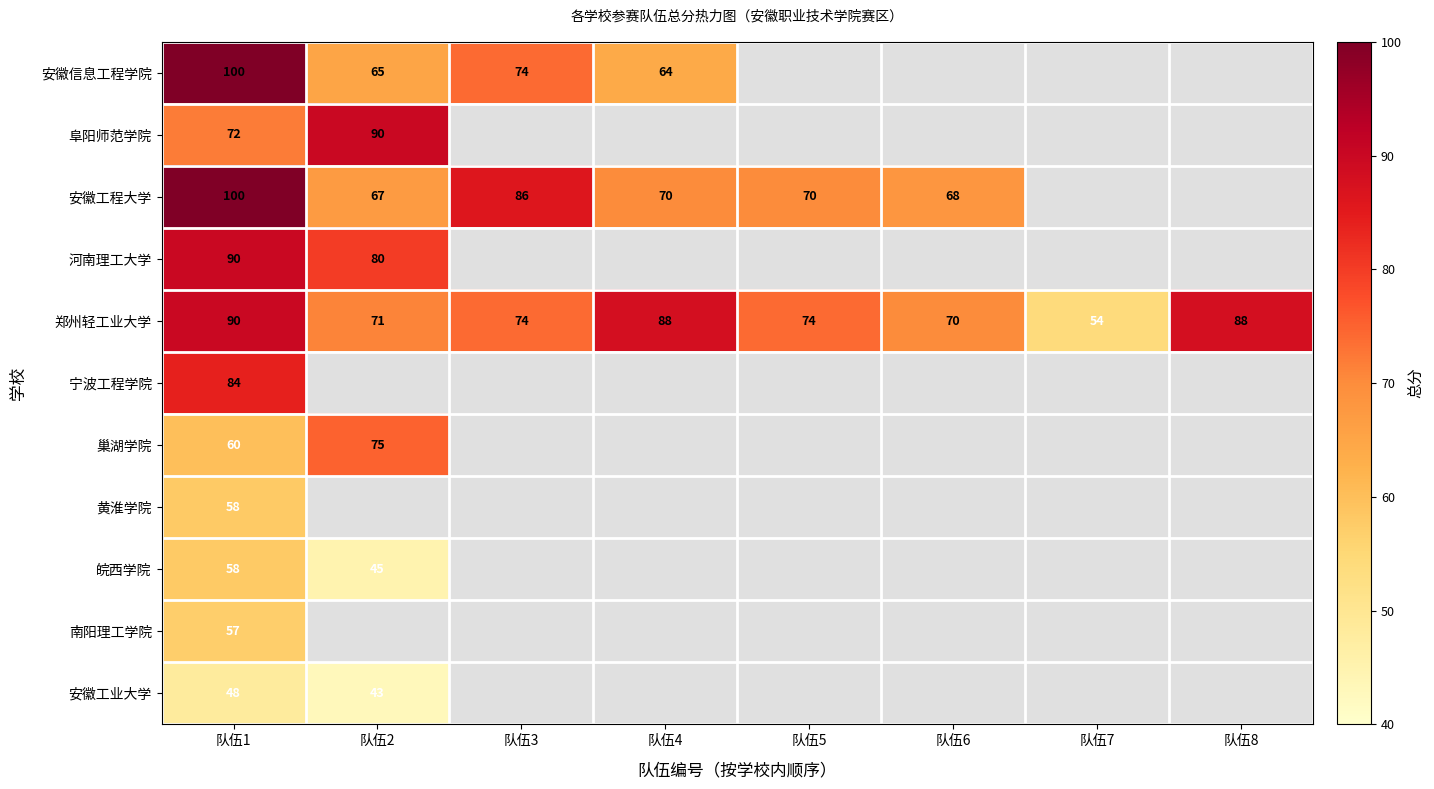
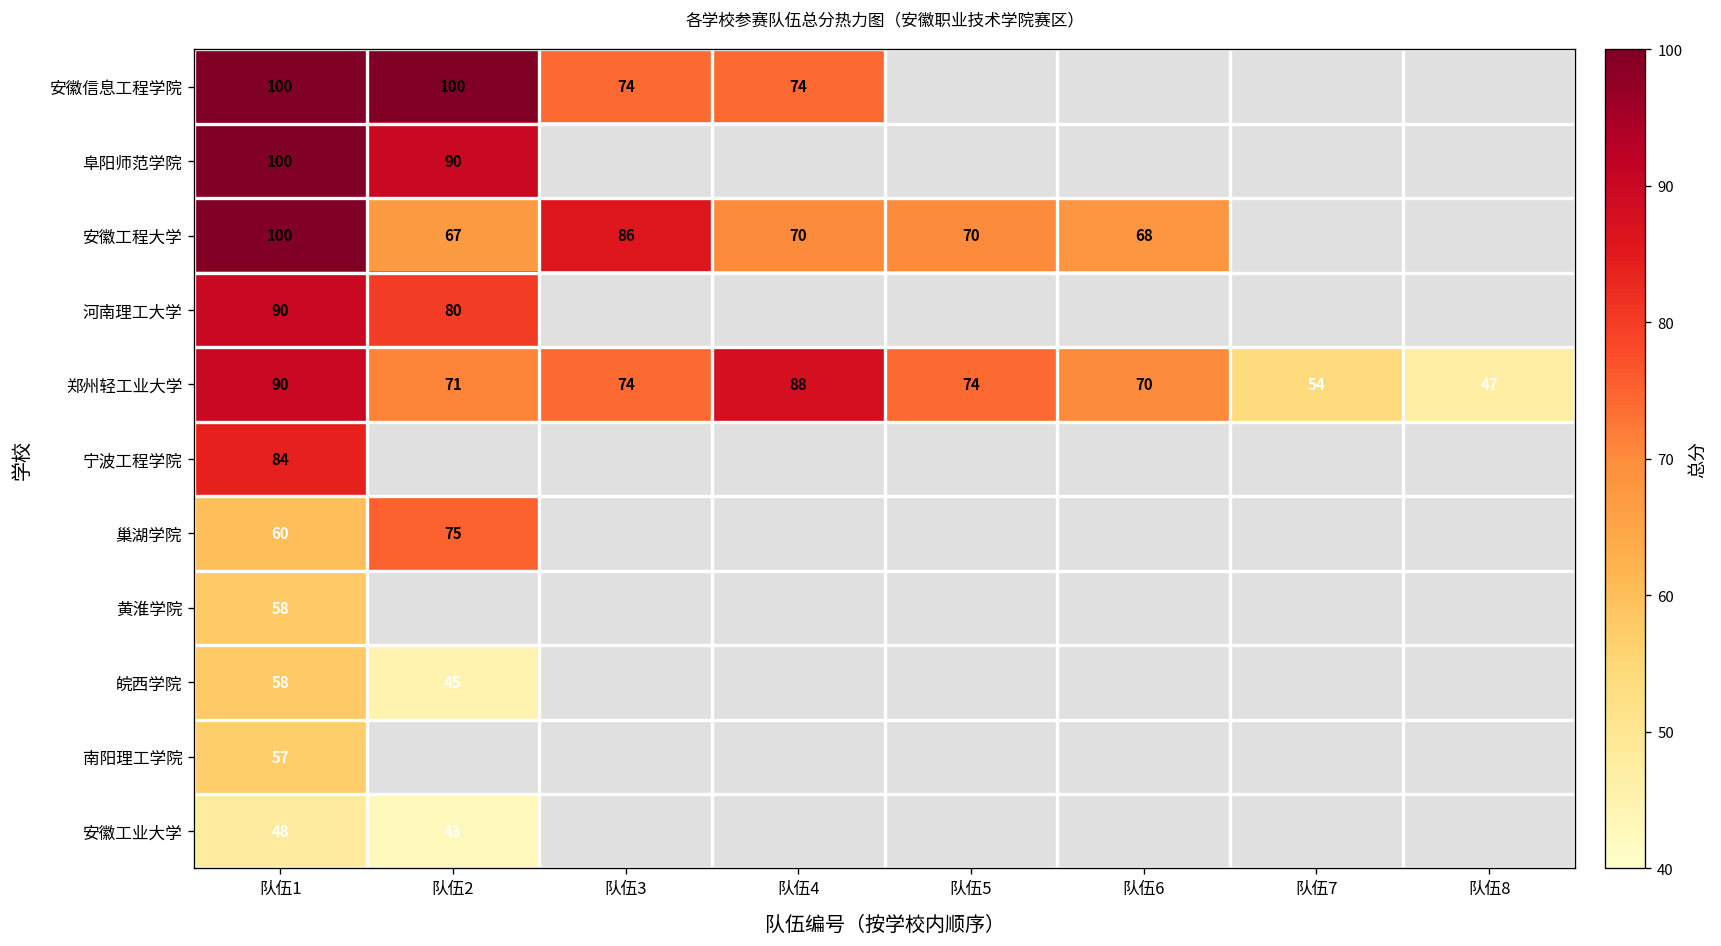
安徽信息工程学院, 队伍2: 65 -> 100
安徽信息工程学院, 队伍4: 64 -> 74
阜阳师范学院, 队伍1: 72 -> 100
郑州轻工业大学, 队伍8: 88 -> 47
